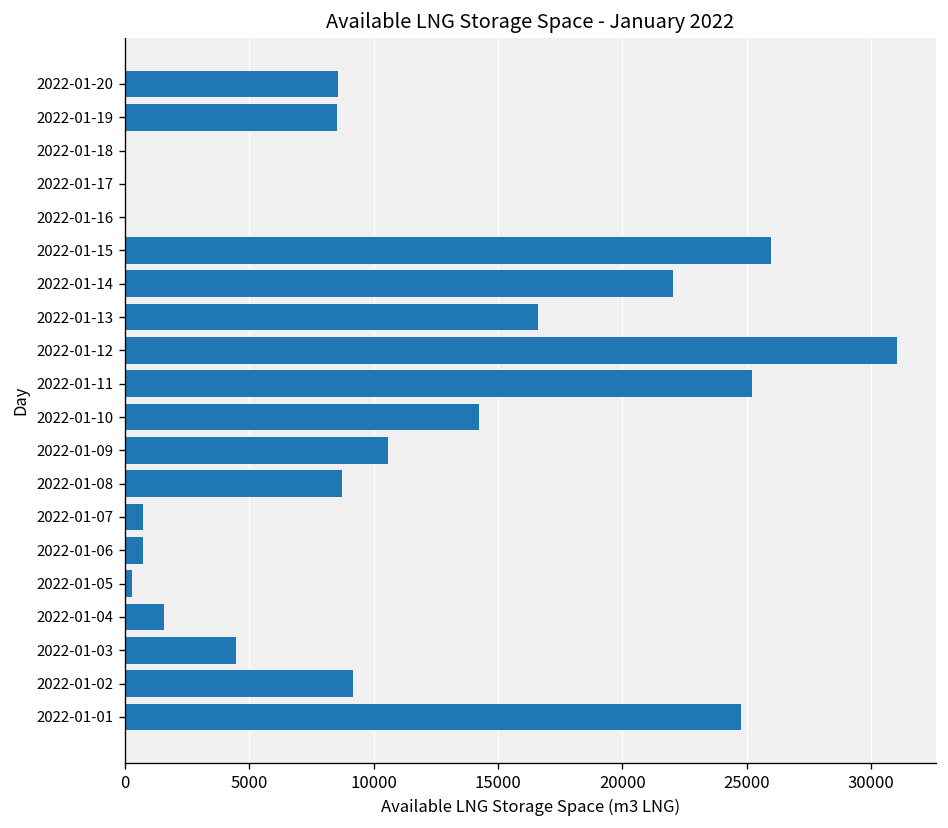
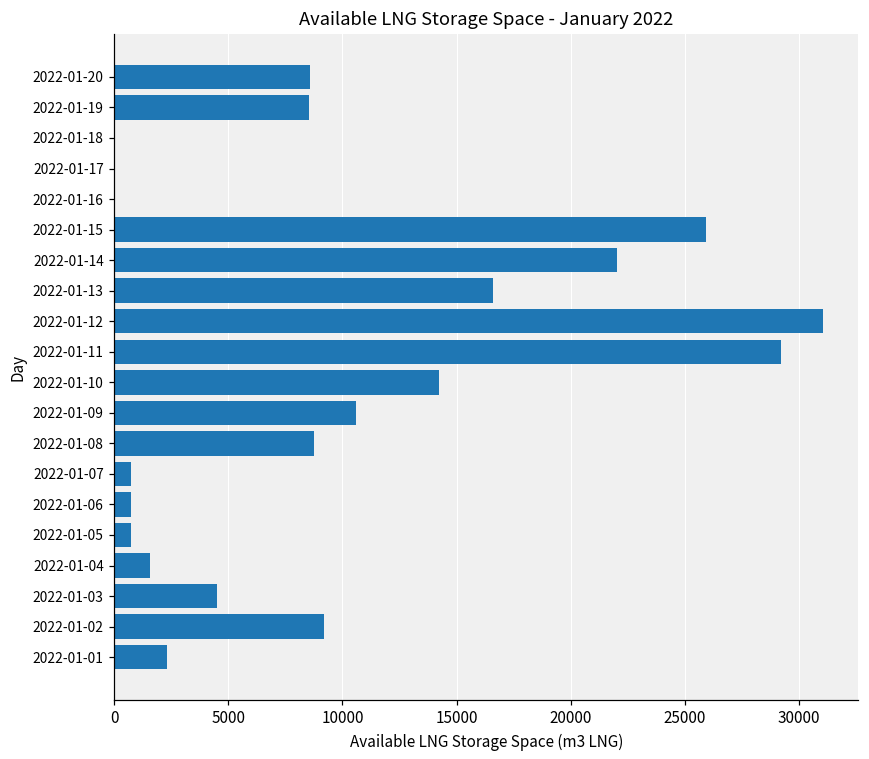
2022-01-11: 25200 -> 29200
2022-01-05: 300 -> 700
2022-01-01: 24800 -> 2300
